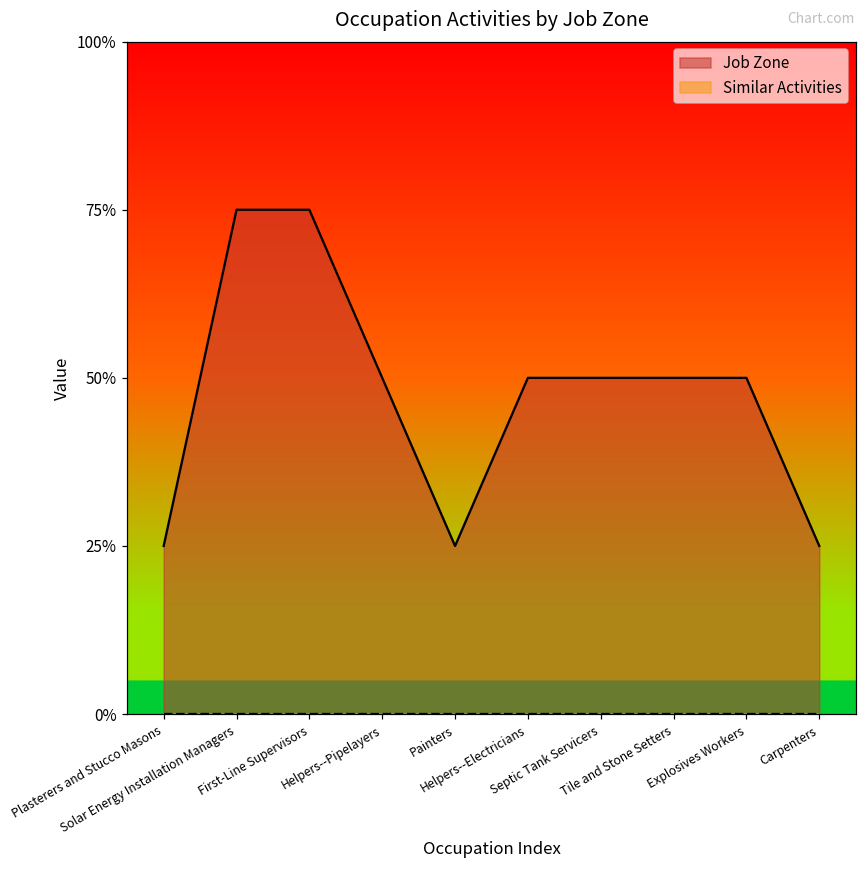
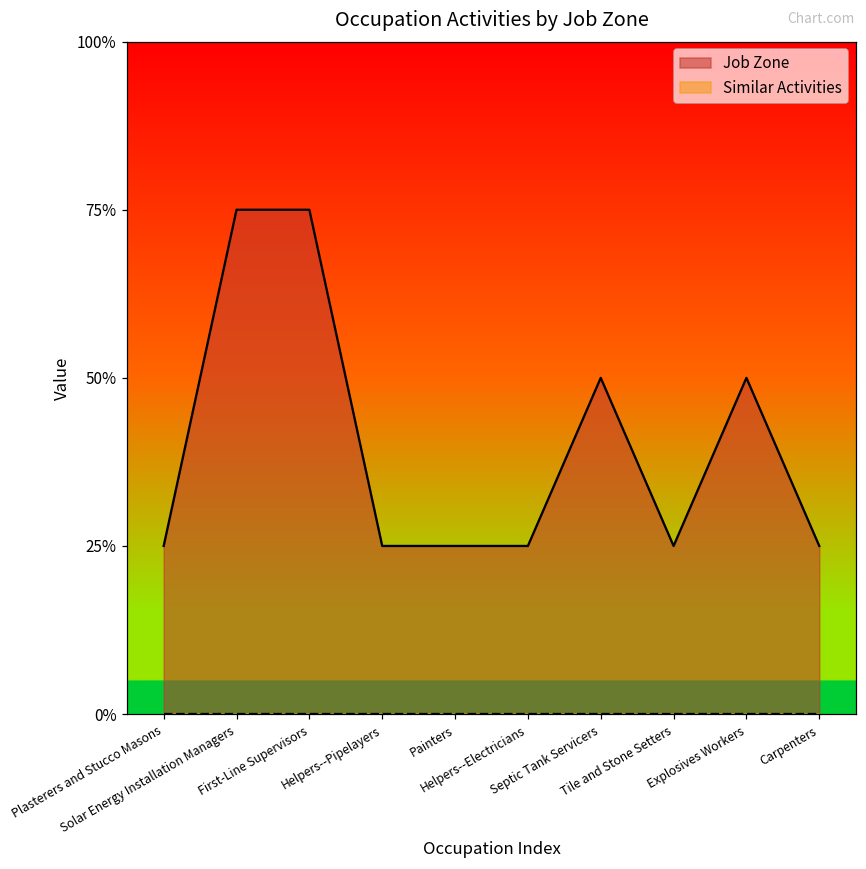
Job Zone, Helpers--Pipelayers: 50% -> 25%
Job Zone, Helpers--Electricians: 50% -> 25%
Job Zone, Tile and Stone Setters: 50% -> 25%
